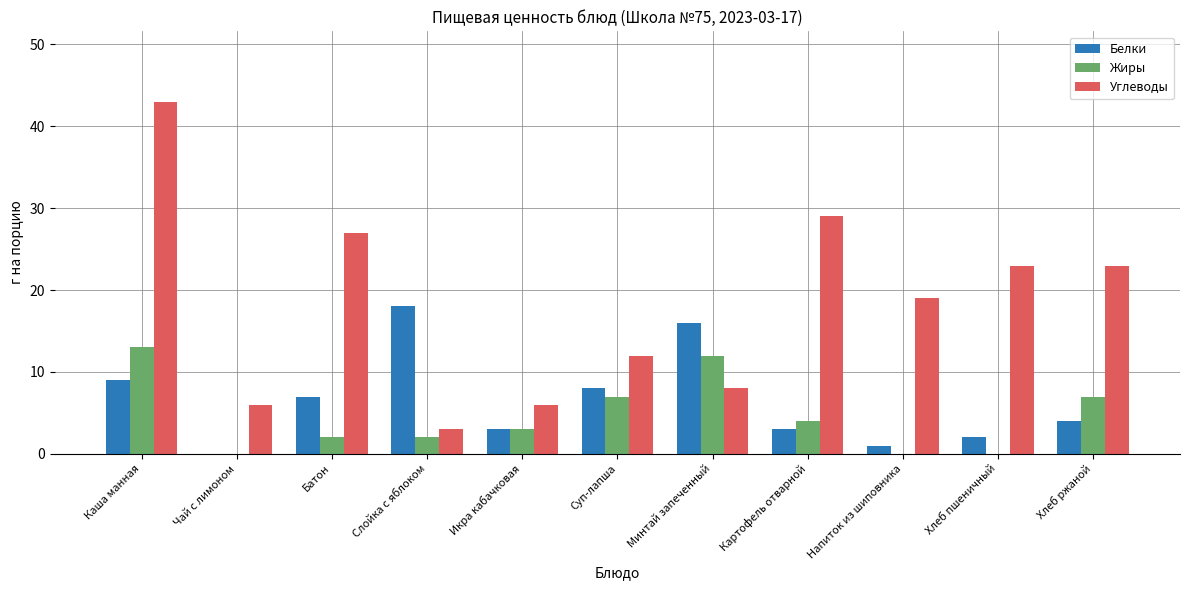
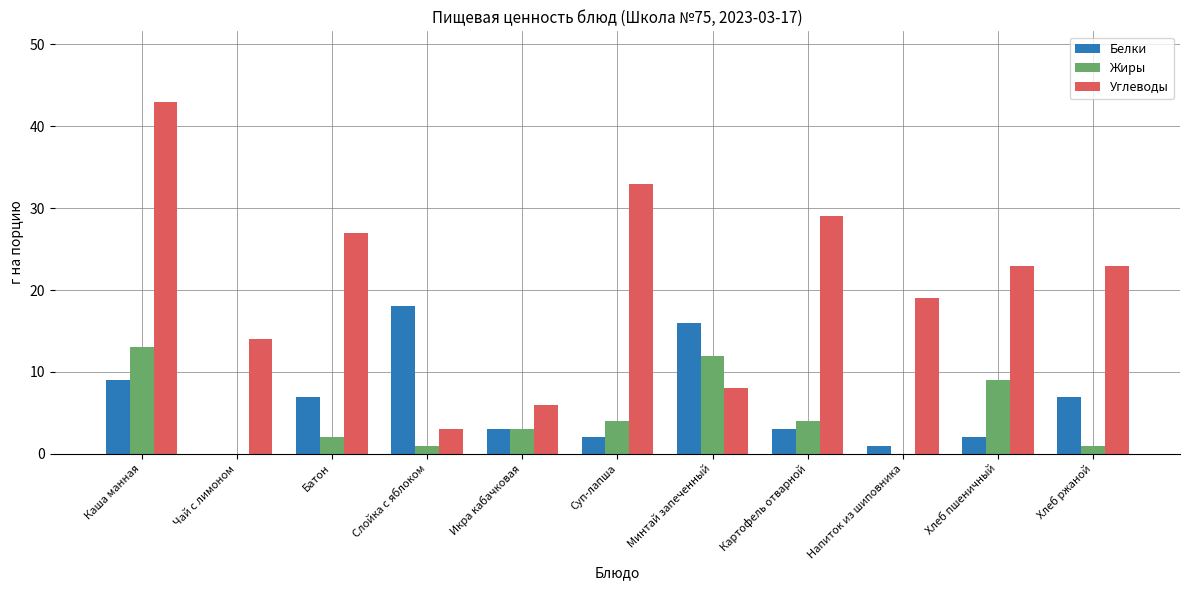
Углеводы, Чай с лимоном: 6 -> 14
Жиры, Слойка с яблоком: 2 -> 1
Белки, Суп-лапша: 8 -> 2
Жиры, Суп-лапша: 7 -> 4
Углеводы, Суп-лапша: 12 -> 33
Жиры, Хлеб пшеничный: 0 -> 9
Белки, Хлеб ржаной: 4 -> 7
Жиры, Хлеб ржаной: 7 -> 1
